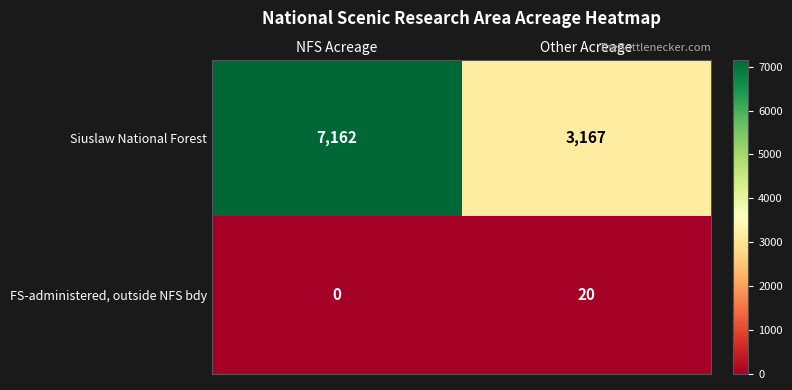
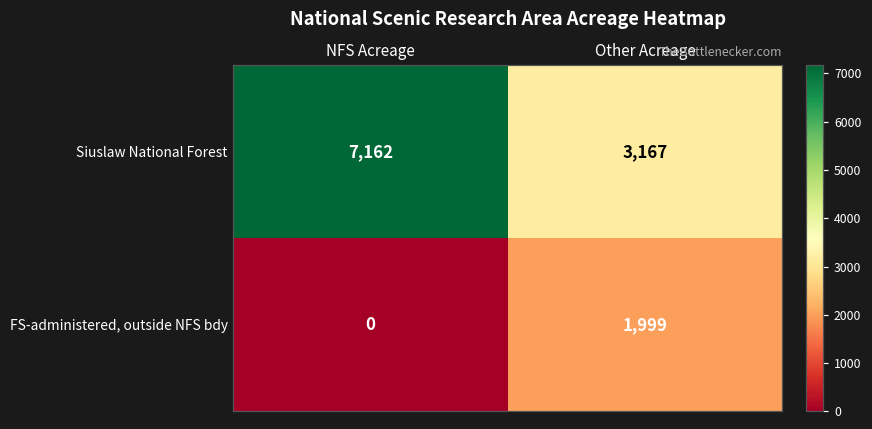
FS-administered, outside NFS bdy, Other Acreage: 20 -> 1,999
